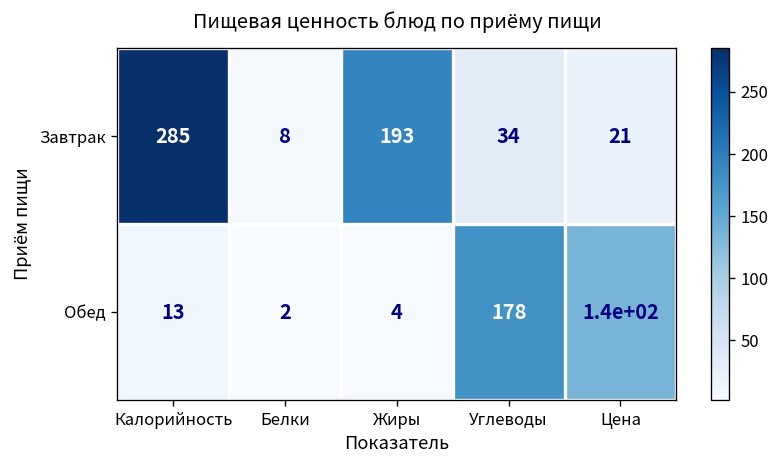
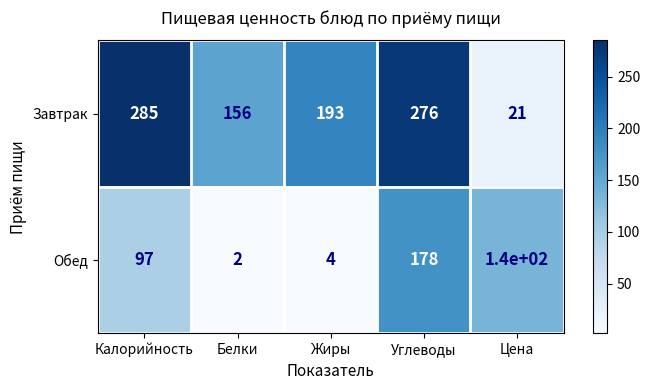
Завтрак, Белки: 8 -> 156
Завтрак, Углеводы: 34 -> 276
Обед, Калорийность: 13 -> 97
